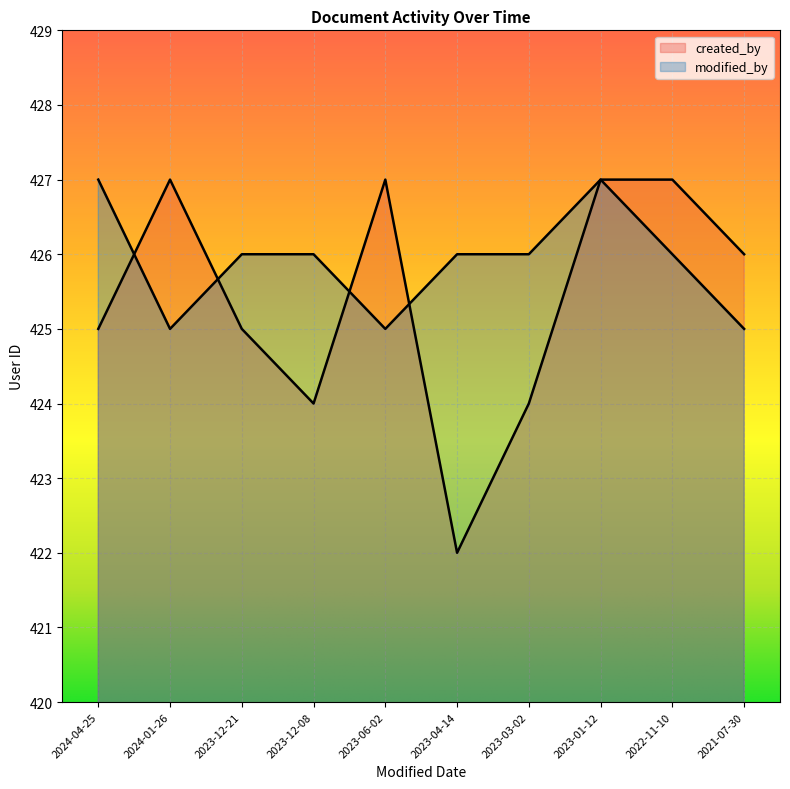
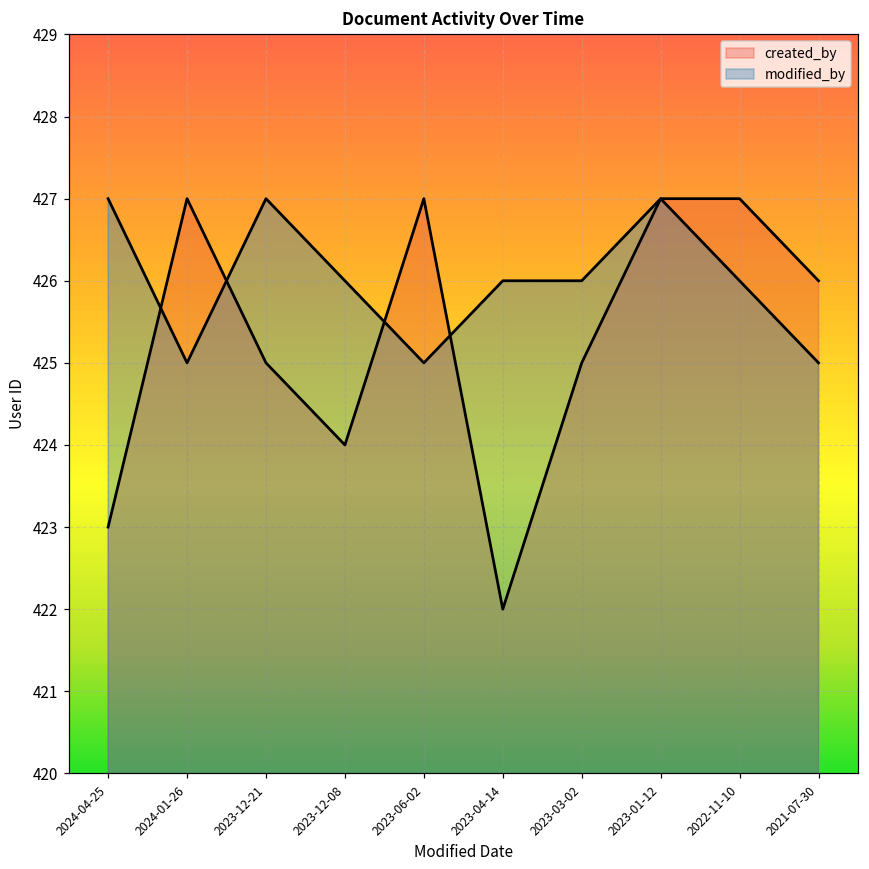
created_by, 2024-04-25: 425 -> 423
modified_by, 2023-12-21: 426 -> 427
created_by, 2023-03-02: 424 -> 425
